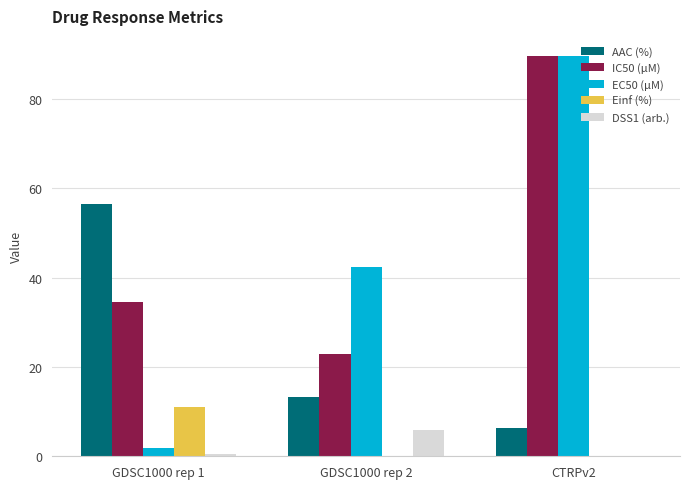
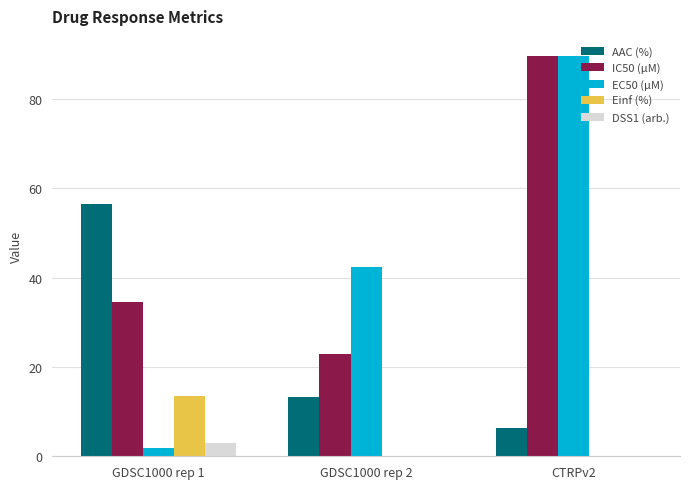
Einf (%), GDSC1000 rep 1: 11 -> 14
DSS1 (arb.), GDSC1000 rep 1: 1 -> 3
DSS1 (arb.), GDSC1000 rep 2: 6 -> 0
